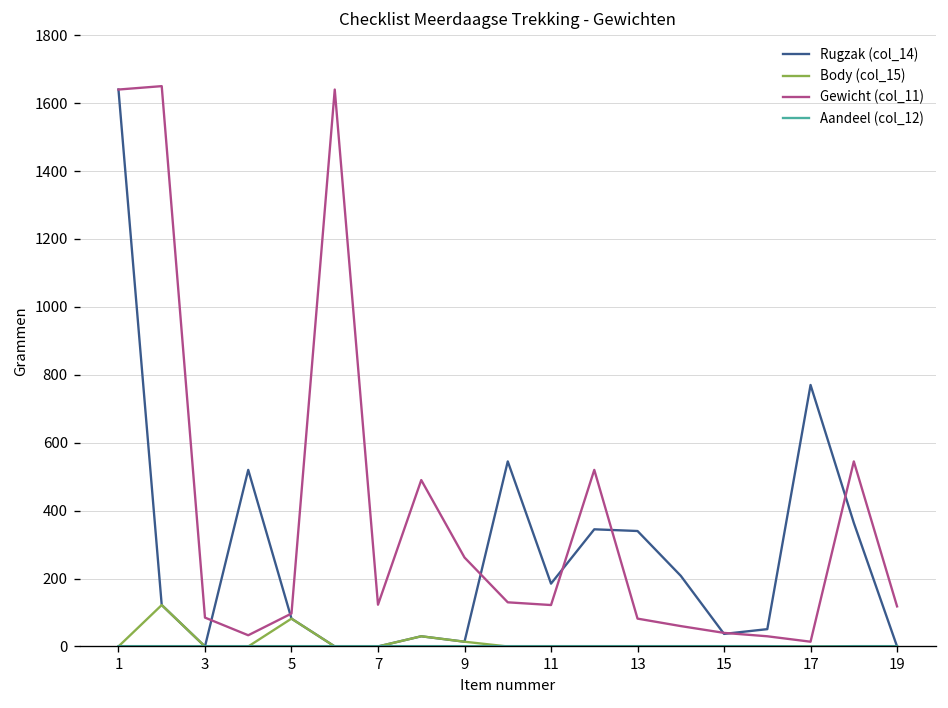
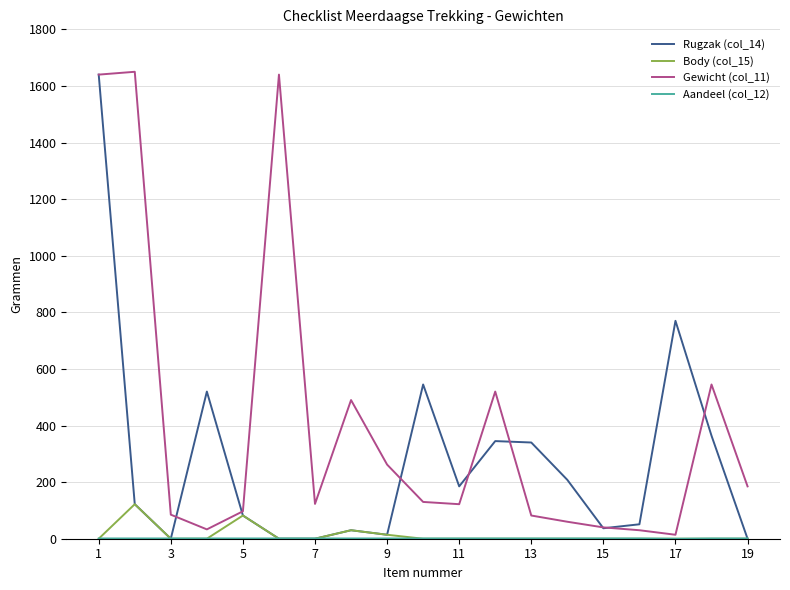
Gewicht (col_11), 19: 120 -> 190
